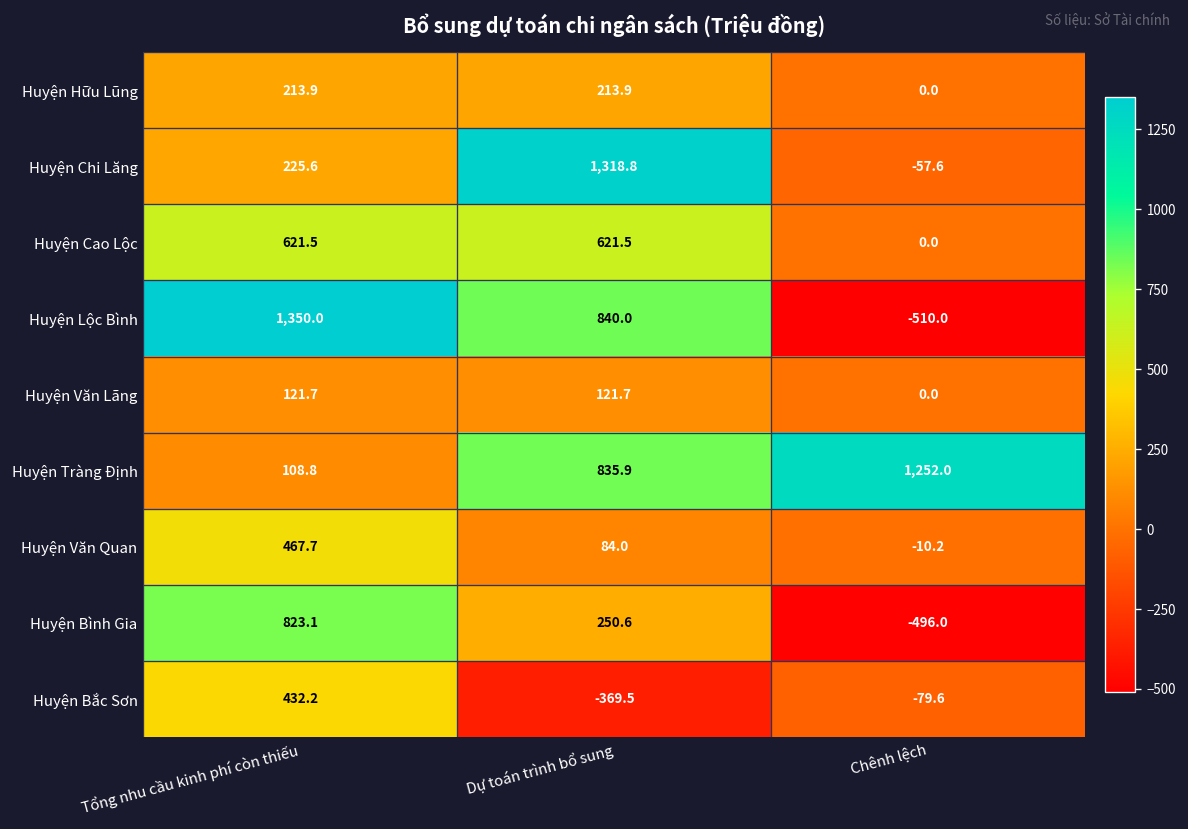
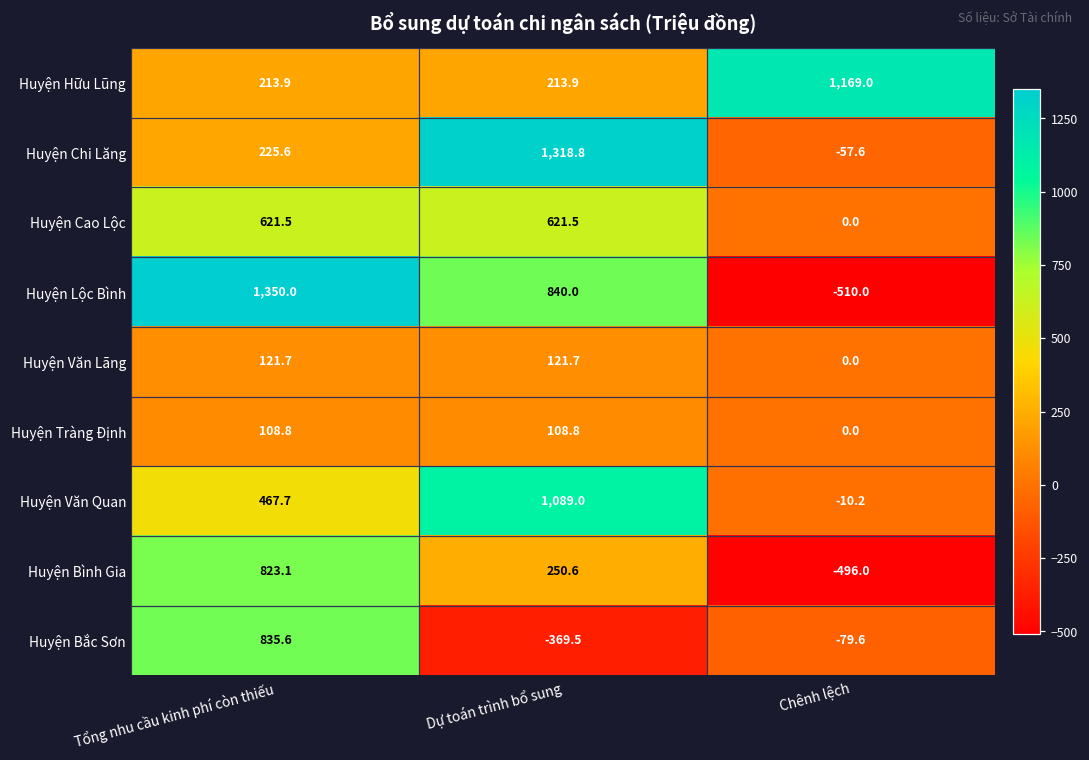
Huyện Hữu Lũng, Chênh lệch: 0.0 -> 1,169.0
Huyện Tràng Định, Dự toán trình bổ sung: 835.9 -> 108.8
Huyện Tràng Định, Chênh lệch: 1,252.0 -> 0.0
Huyện Văn Quan, Dự toán trình bổ sung: 84.0 -> 1,089.0
Huyện Bắc Sơn, Tổng nhu cầu kinh phí còn thiếu: 432.2 -> 835.6
